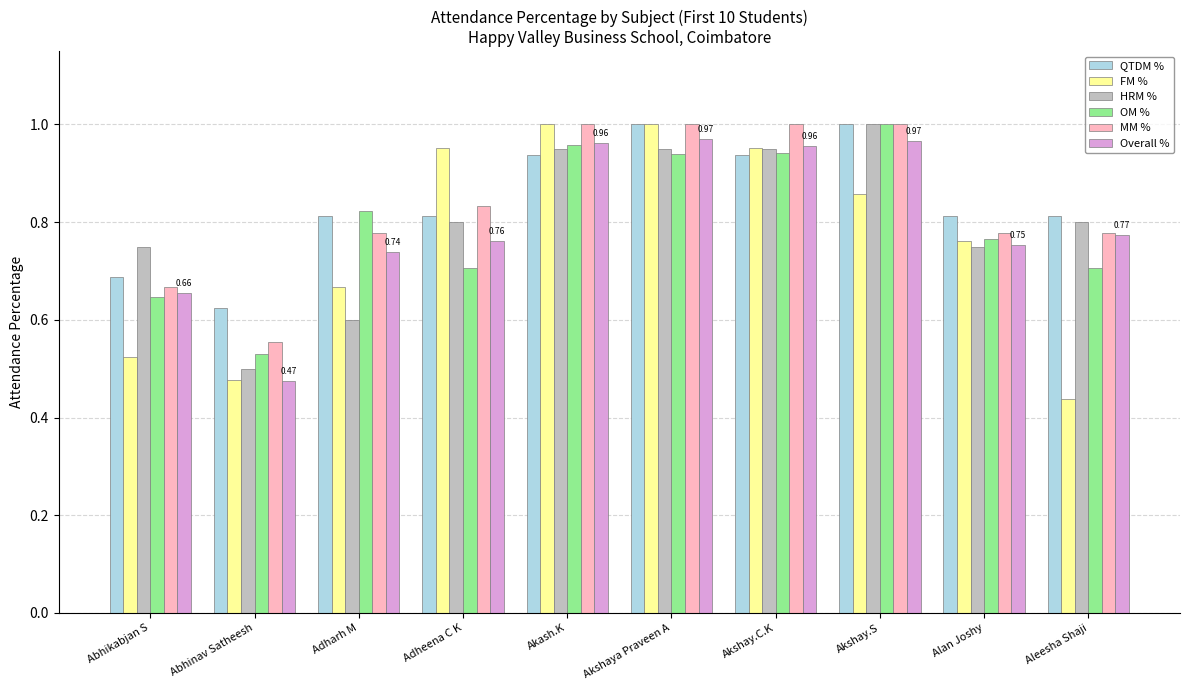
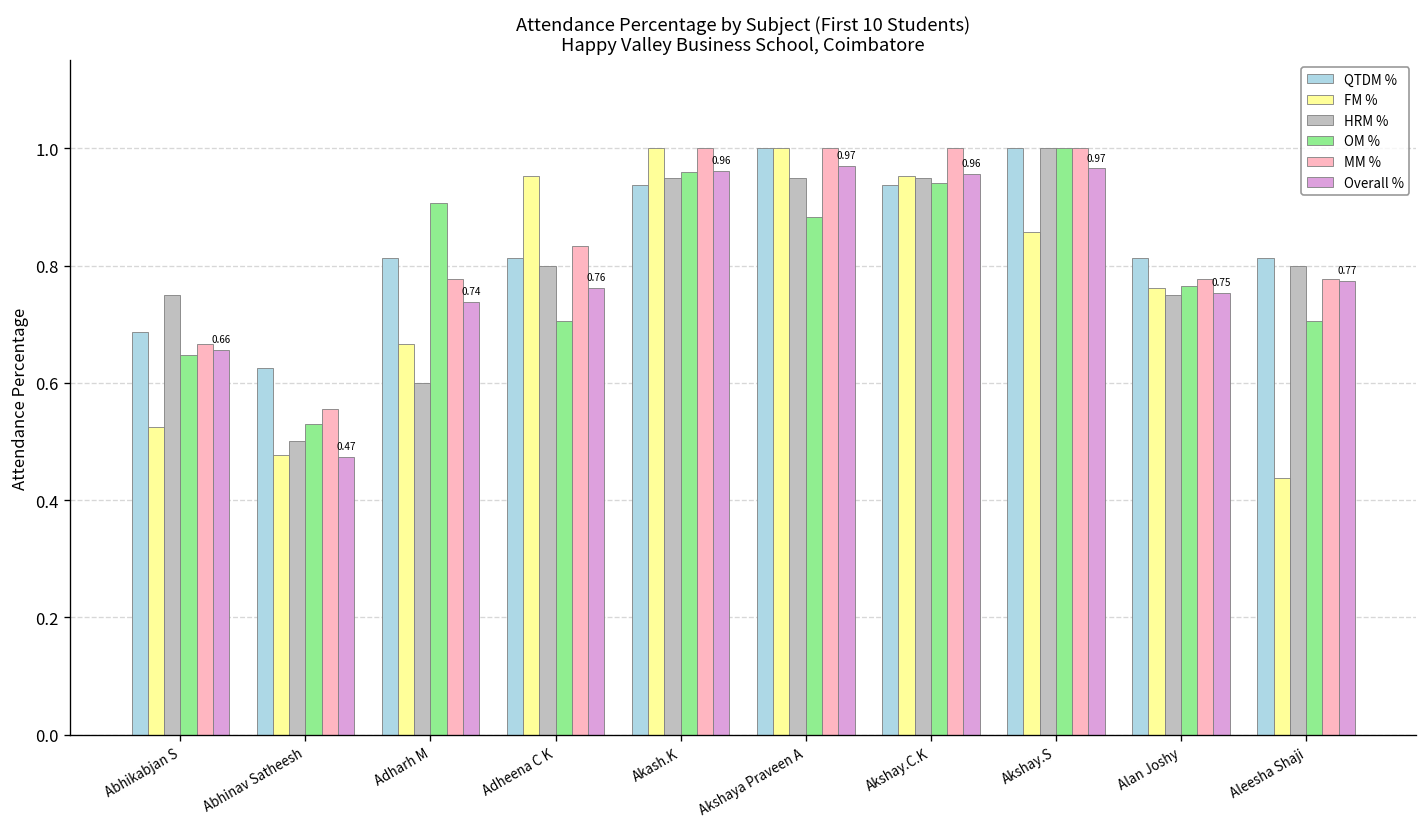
OM %, Adharh M: 0.82 -> 0.91
OM %, Akshaya Praveen A: 0.94 -> 0.88
